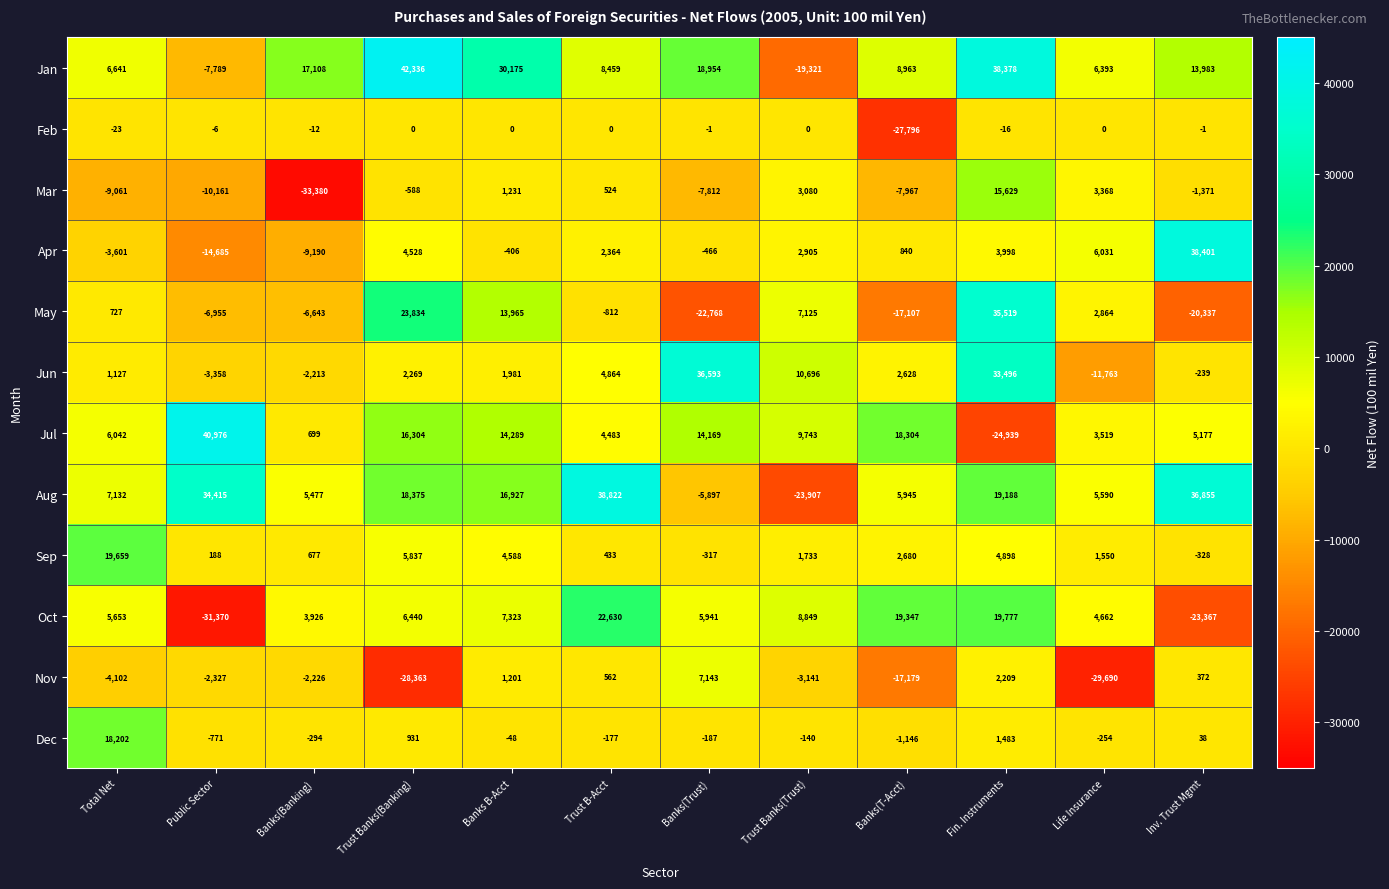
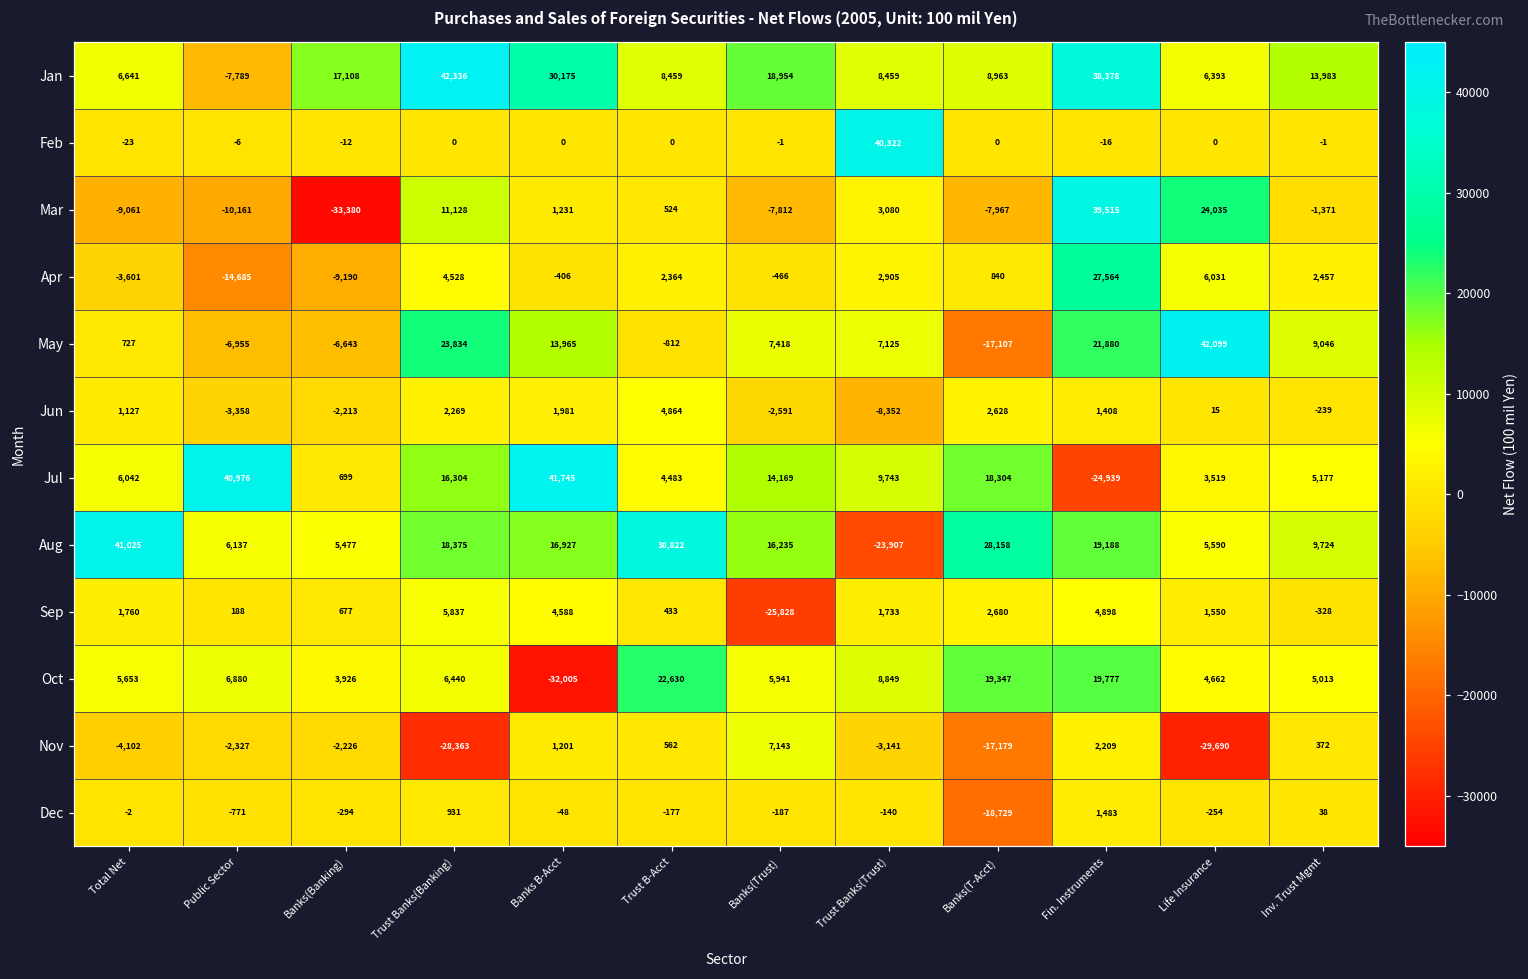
Jan, Trust Banks(Trust): -19,321 -> 8,459
Feb, Trust Banks(Trust): 0 -> 40,322
Feb, Banks(T-Acct): -27,796 -> 0
Mar, Trust Banks(Banking): -588 -> 11,128
Mar, Fin. Instruments: 15,629 -> 39,515
Mar, Life Insurance: 3,368 -> 24,035
Apr, Fin. Instruments: 3,998 -> 27,564
Apr, Inv. Trust Mgmt: 38,401 -> 2,457
May, Banks(Trust): -22,768 -> 7,418
May, Fin. Instruments: 35,519 -> 21,880
May, Life Insurance: 2,864 -> 42,099
May, Inv. Trust Mgmt: -20,337 -> 9,046
Jun, Banks(Trust): 36,593 -> -2,591
Jun, Trust Banks(Trust): 10,696 -> -8,352
Jun, Fin. Instruments: 33,496 -> 1,408
Jun, Life Insurance: -11,763 -> 15
Jul, Banks B-Acct: 14,289 -> 41,745
Aug, Total Net: 7,132 -> 41,025
Aug, Public Sector: 34,415 -> 6,137
Aug, Banks(Trust): -5,897 -> 16,235
Aug, Banks(T-Acct): 5,945 -> 28,158
Aug, Inv. Trust Mgmt: 36,855 -> 9,724
Sep, Total Net: 19,659 -> 1,760
Sep, Banks(Trust): -317 -> -25,828
Oct, Public Sector: -31,370 -> 6,880
Oct, Banks B-Acct: 7,323 -> -32,005
Oct, Inv. Trust Mgmt: -23,367 -> 5,013
Dec, Total Net: 18,202 -> -2
Dec, Banks(T-Acct): -1,146 -> -18,729
